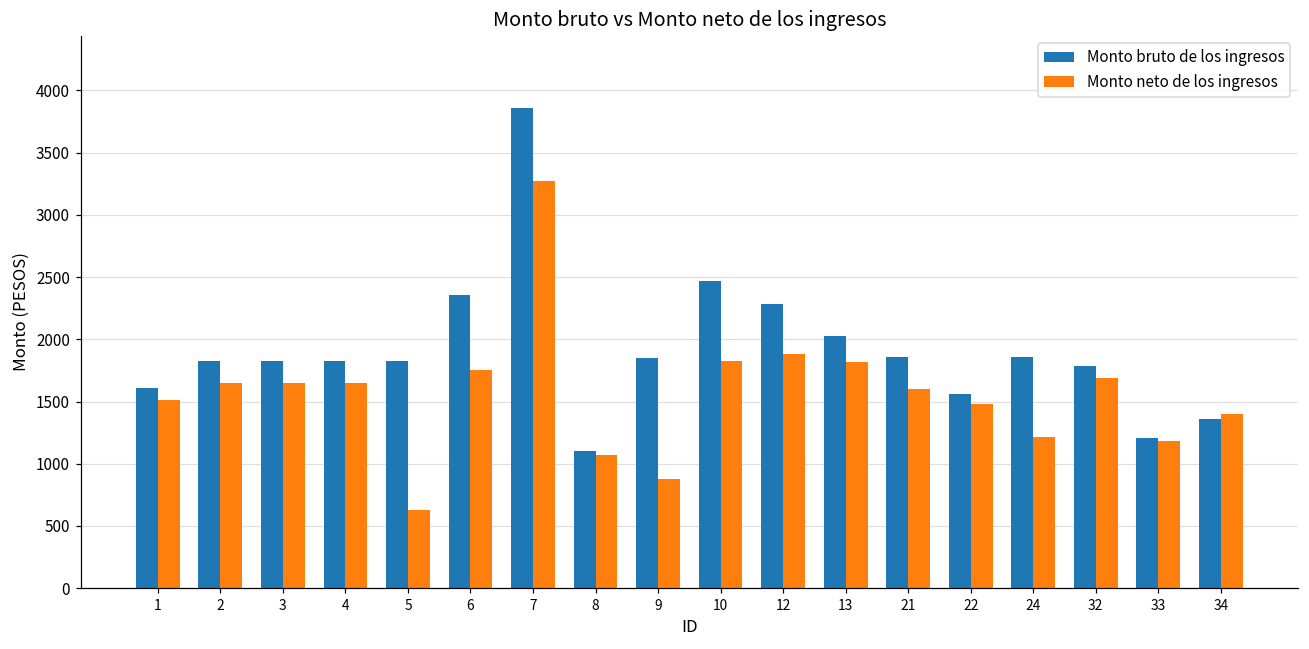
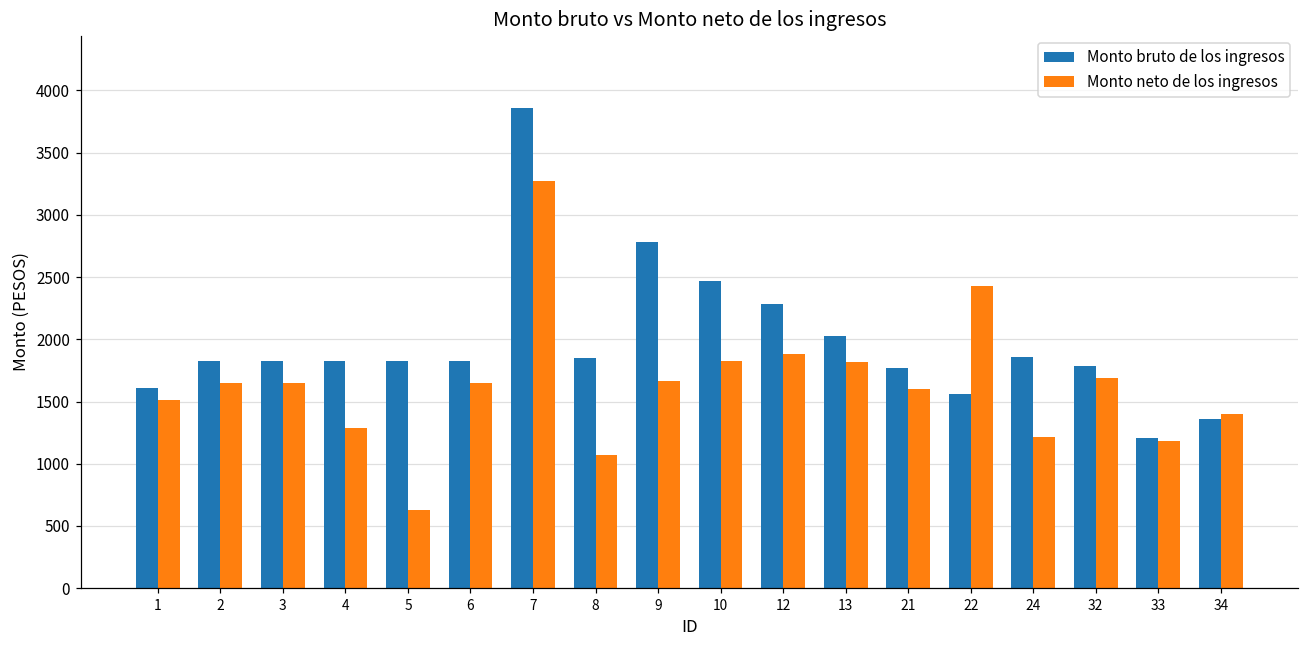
Monto neto de los ingresos, 4: 1650 -> 1290
Monto bruto de los ingresos, 6: 2350 -> 1830
Monto neto de los ingresos, 6: 1750 -> 1650
Monto bruto de los ingresos, 8: 1100 -> 1850
Monto bruto de los ingresos, 9: 1850 -> 2780
Monto neto de los ingresos, 9: 870 -> 1670
Monto bruto de los ingresos, 21: 1860 -> 1770
Monto neto de los ingresos, 22: 1480 -> 2430
